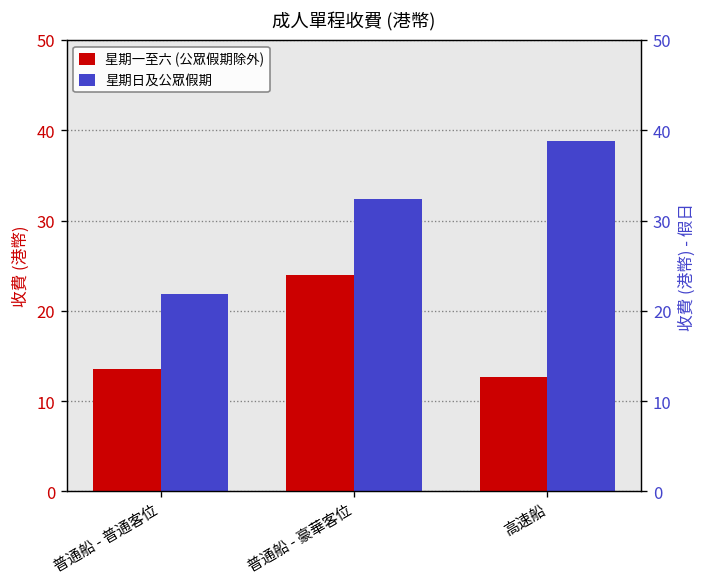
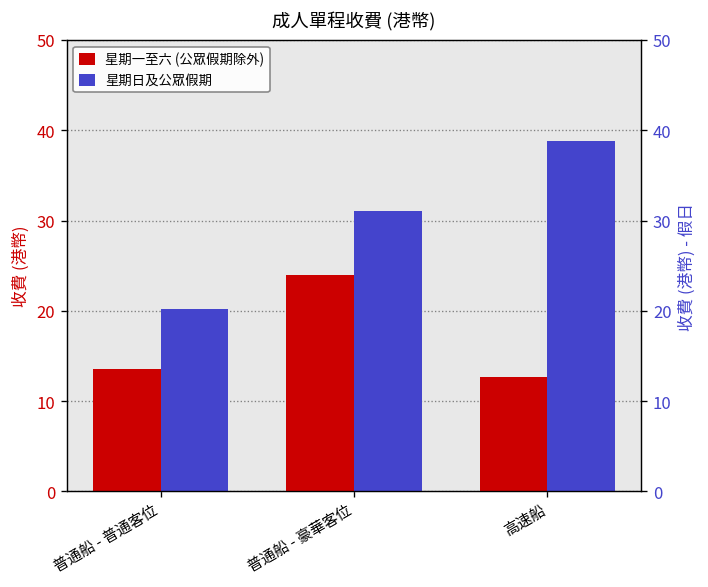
星期日及公眾假期, 普通船 - 普通客位: 22 -> 20
星期日及公眾假期, 普通船 - 豪華客位: 32 -> 31
